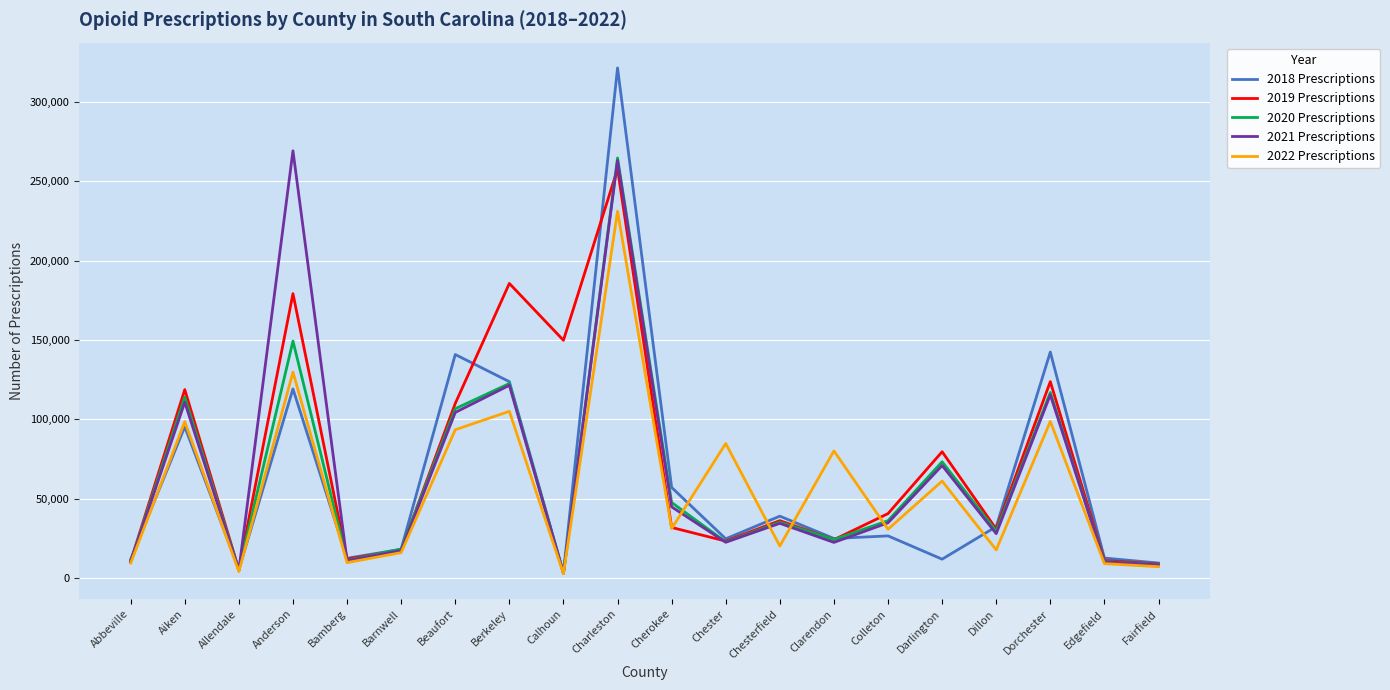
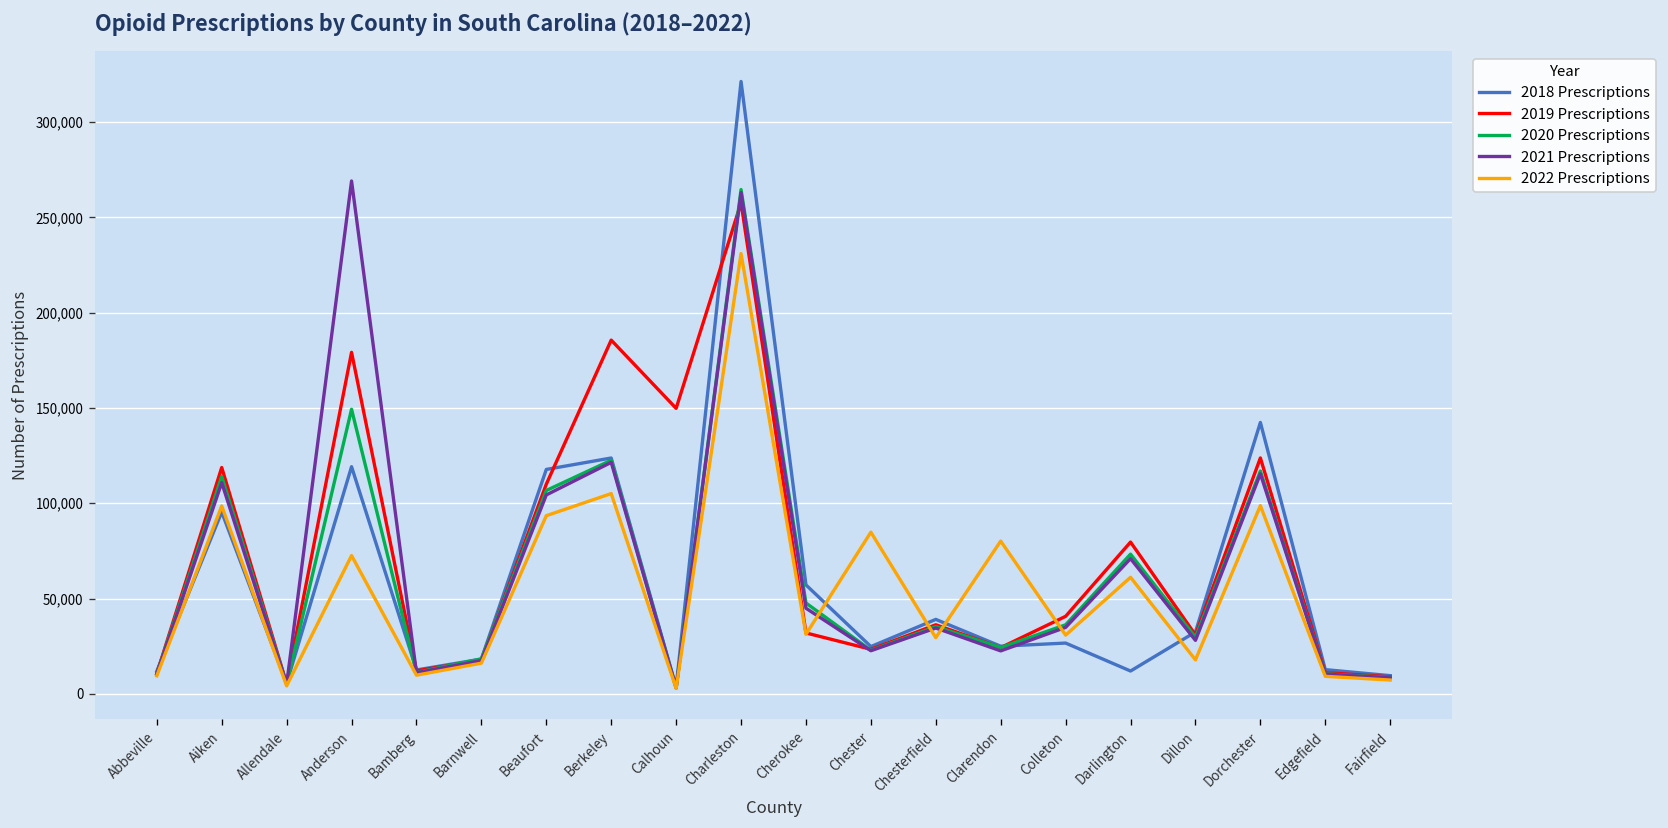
2022 Prescriptions, Anderson: 130,000 -> 73,000
2018 Prescriptions, Beaufort: 141,000 -> 118,000
2022 Prescriptions, Chesterfield: 20,000 -> 29,000
